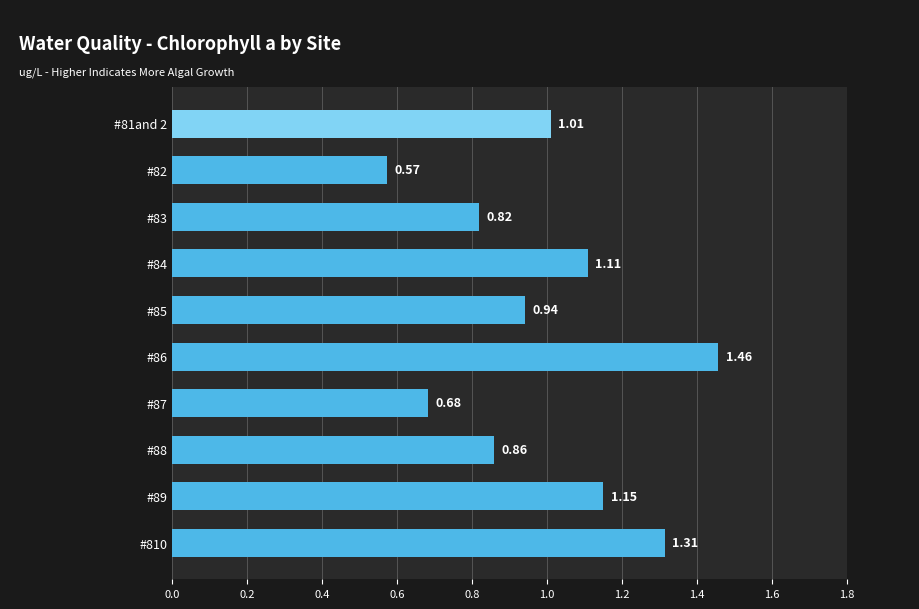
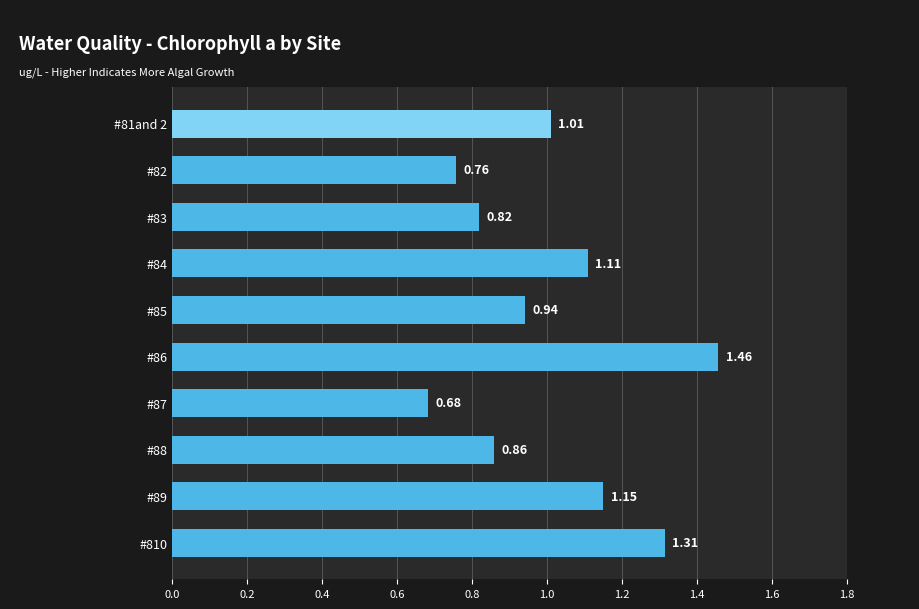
#82: 0.57 -> 0.76
